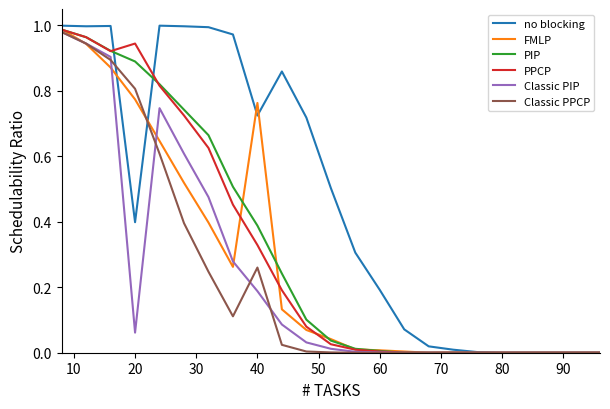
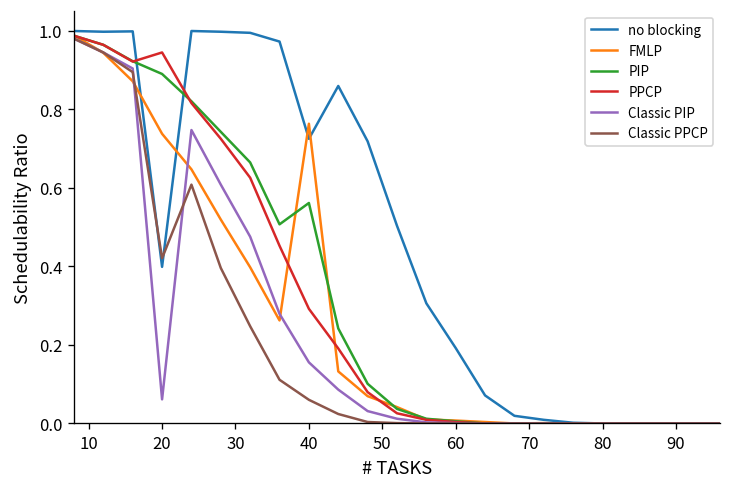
FMLP, 20: 0.77 -> 0.74
Classic PPCP, 20: 0.81 -> 0.42
PIP, 40: 0.39 -> 0.56
PPCP, 40: 0.33 -> 0.29
Classic PIP, 40: 0.19 -> 0.16
Classic PPCP, 40: 0.26 -> 0.06
